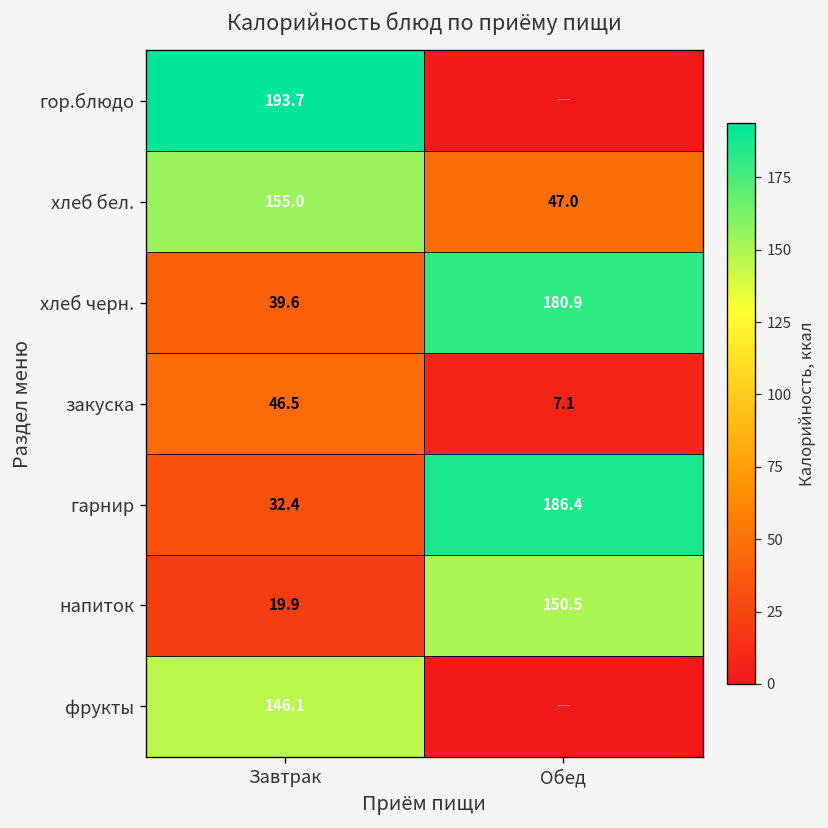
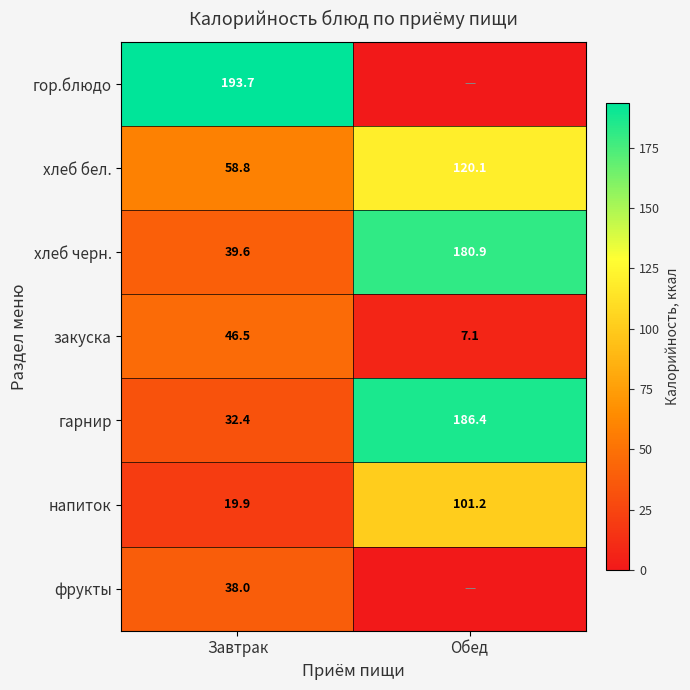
хлеб бел., Завтрак: 155.0 -> 58.8
хлеб бел., Обед: 47.0 -> 120.1
напиток, Обед: 150.5 -> 101.2
фрукты, Завтрак: 146.1 -> 38.0
